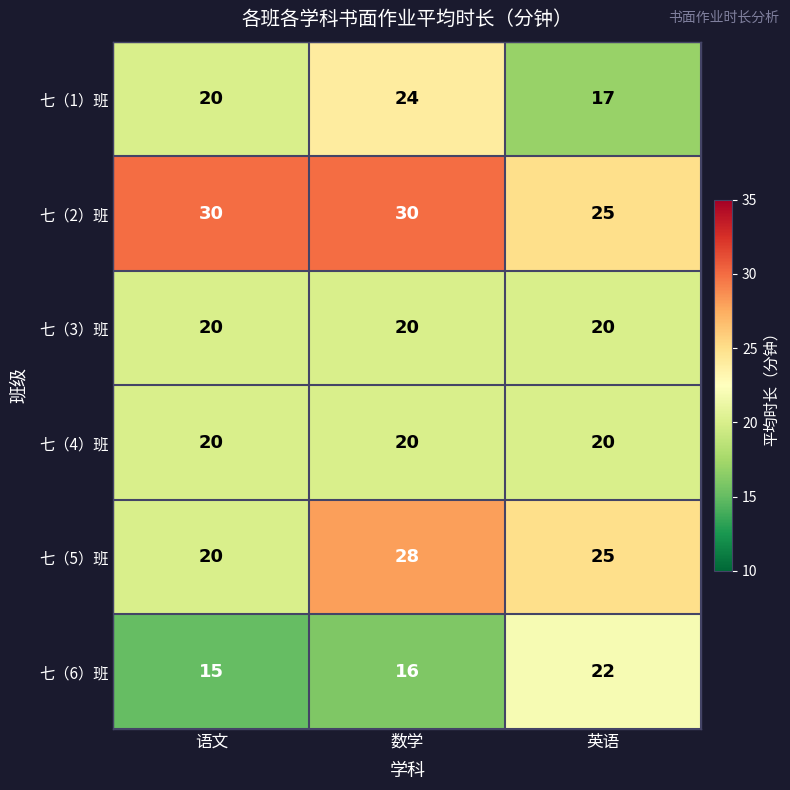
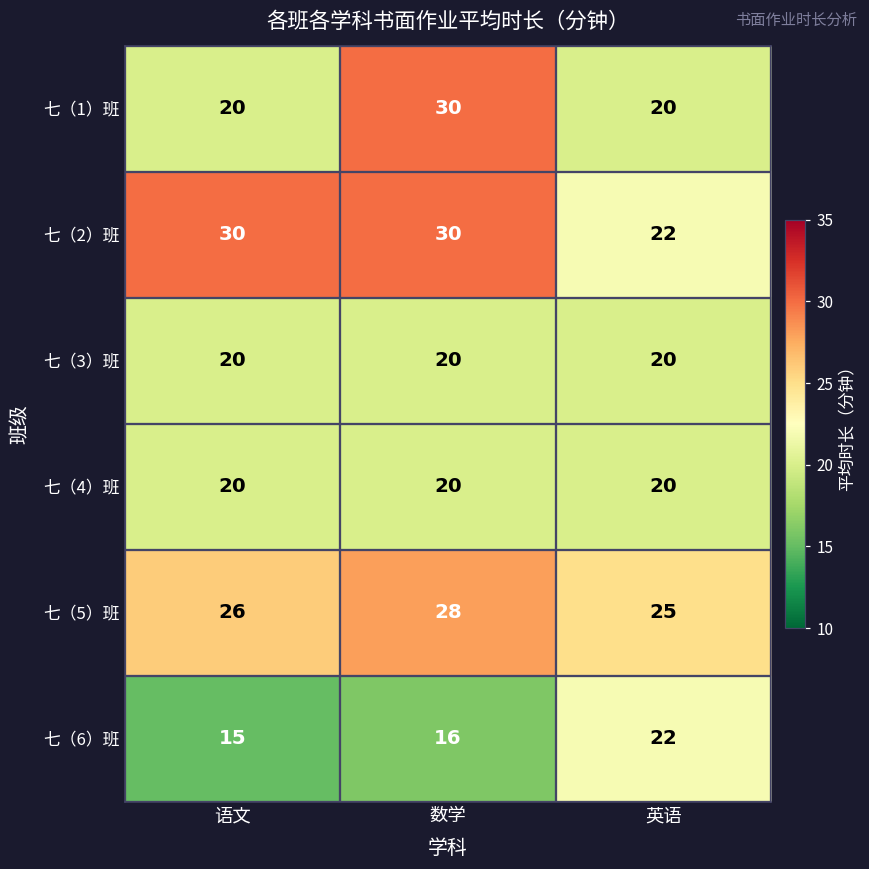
七（1）班, 数学: 24 -> 30
七（1）班, 英语: 17 -> 20
七（2）班, 英语: 25 -> 22
七（5）班, 语文: 20 -> 26
